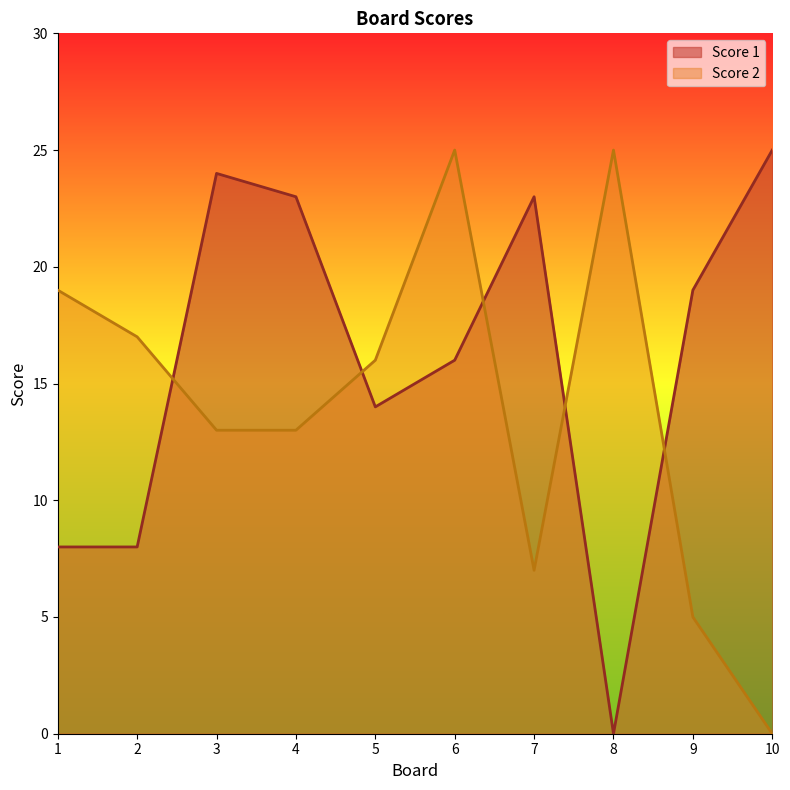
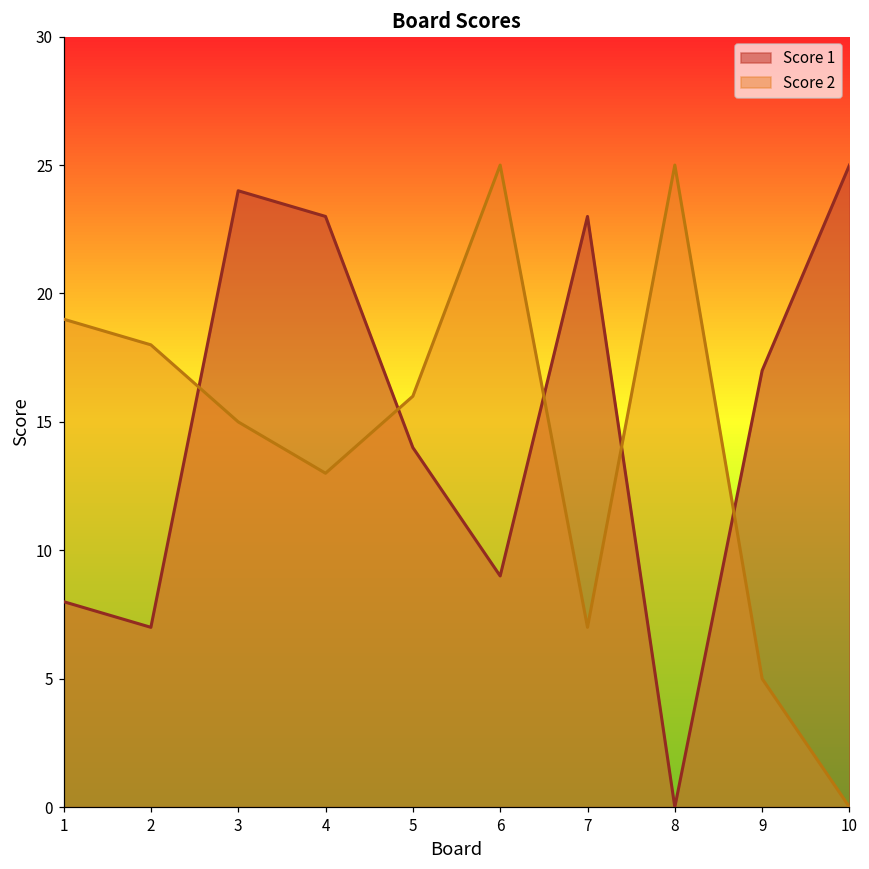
Score 1, 2: 8 -> 7
Score 2, 2: 17 -> 18
Score 2, 3: 13 -> 15
Score 1, 6: 16 -> 9
Score 1, 9: 19 -> 17
